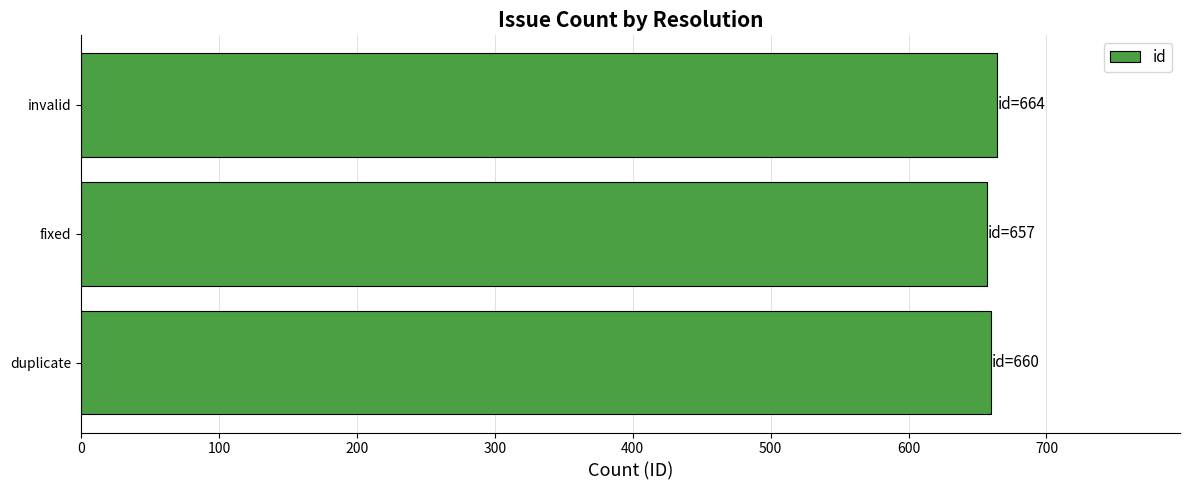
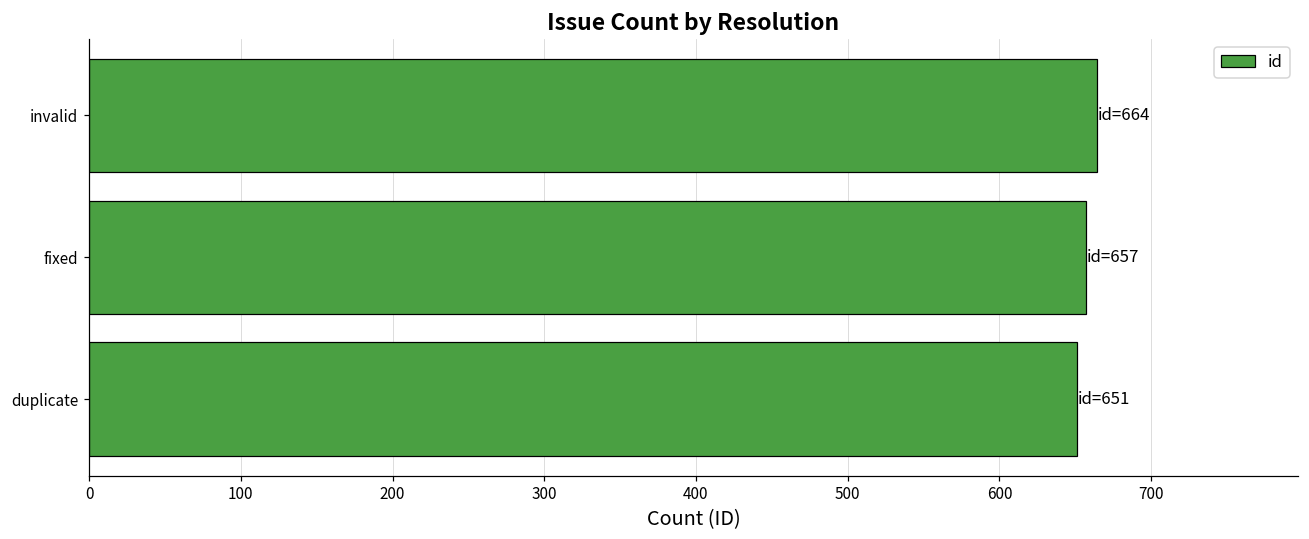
duplicate: 660 -> 651
